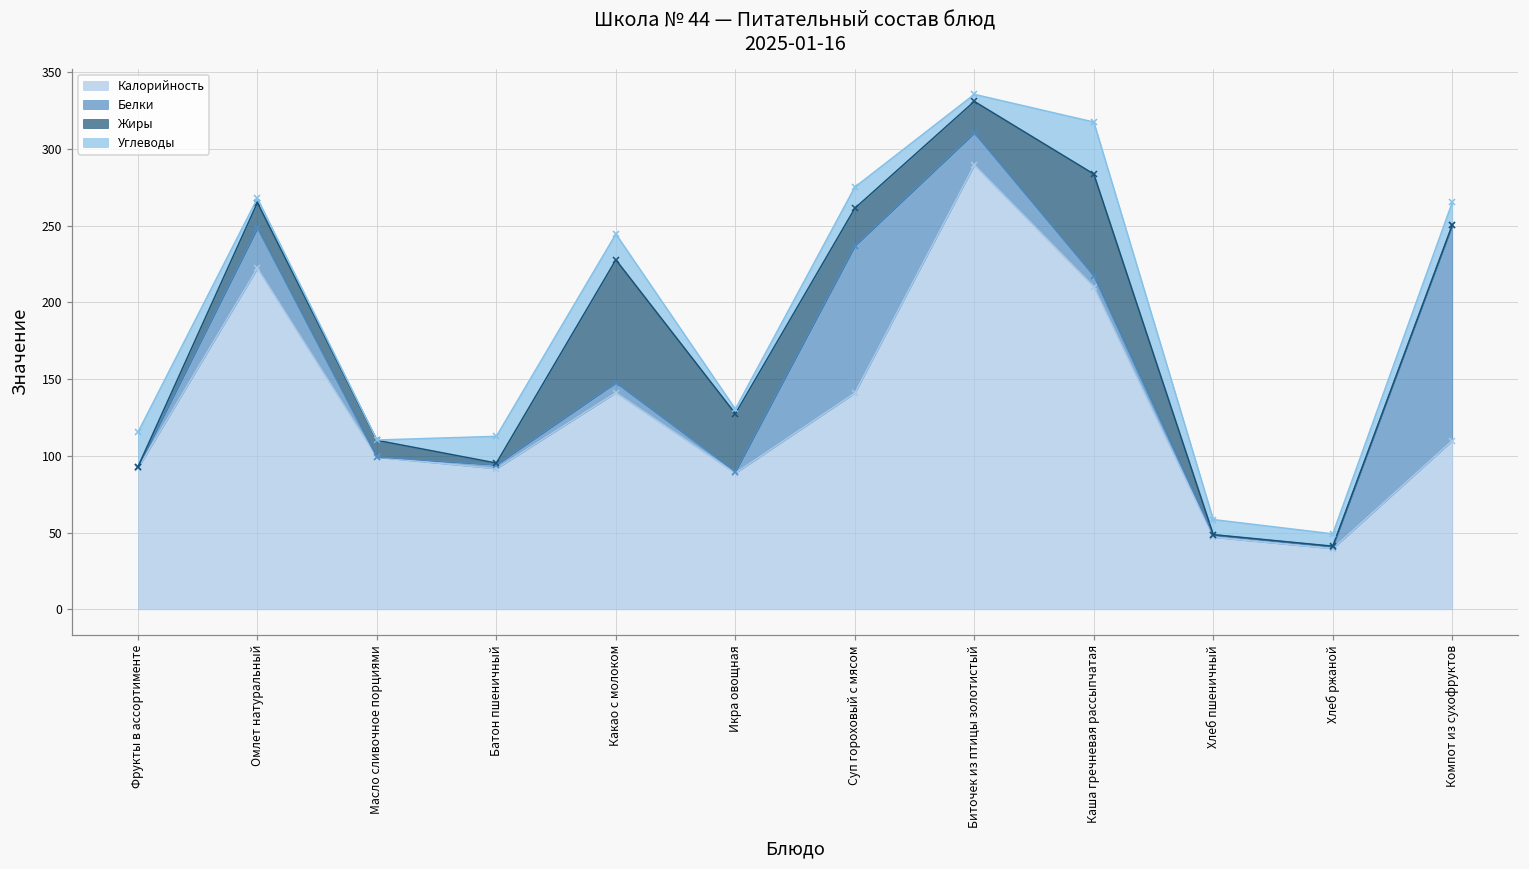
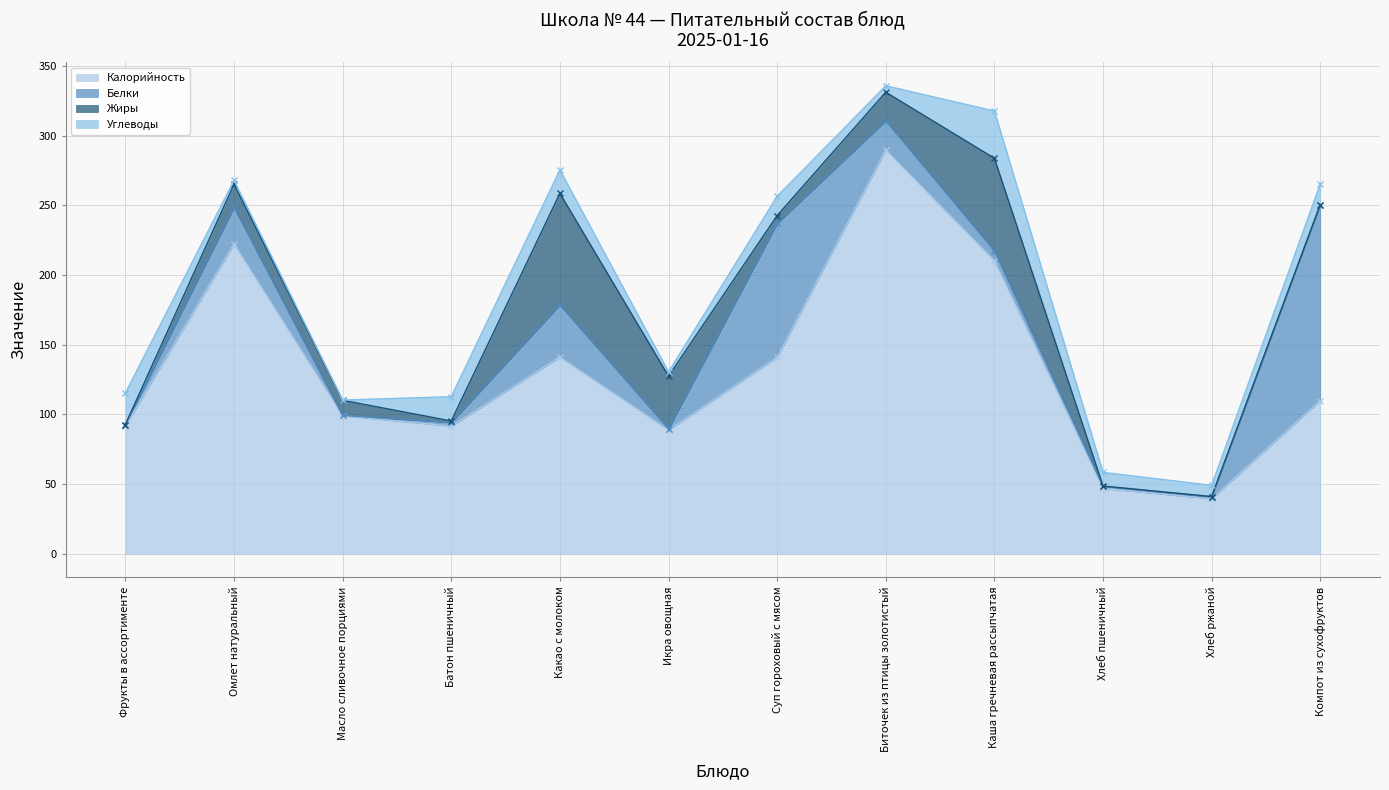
Белки, Какао с молоком: 7 -> 37
Жиры, Суп гороховый с мясом: 24 -> 6
